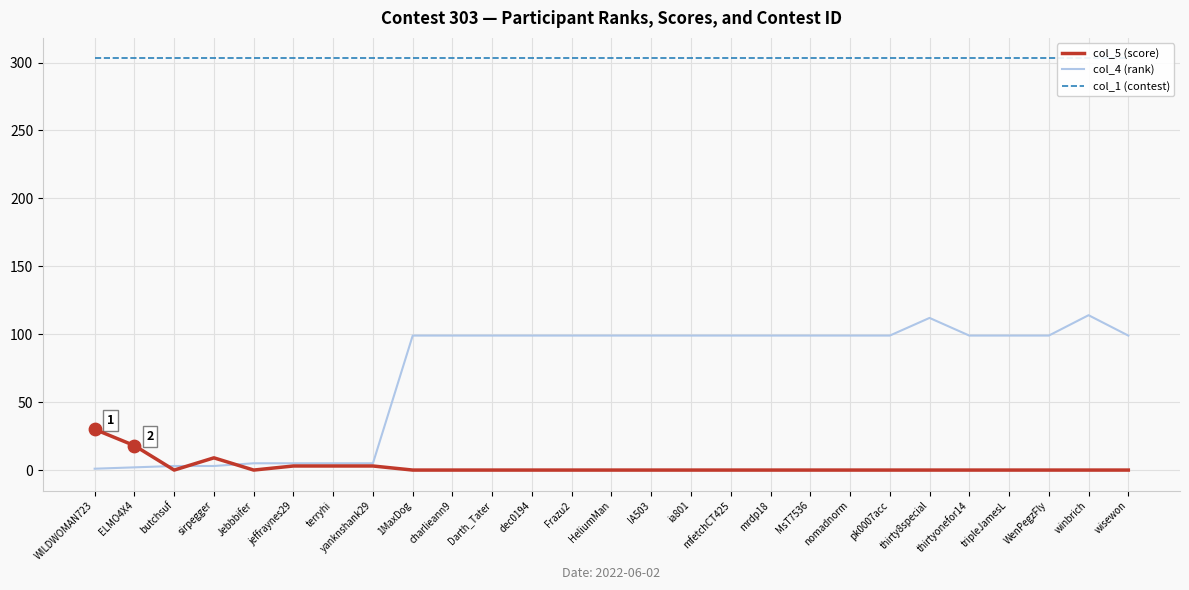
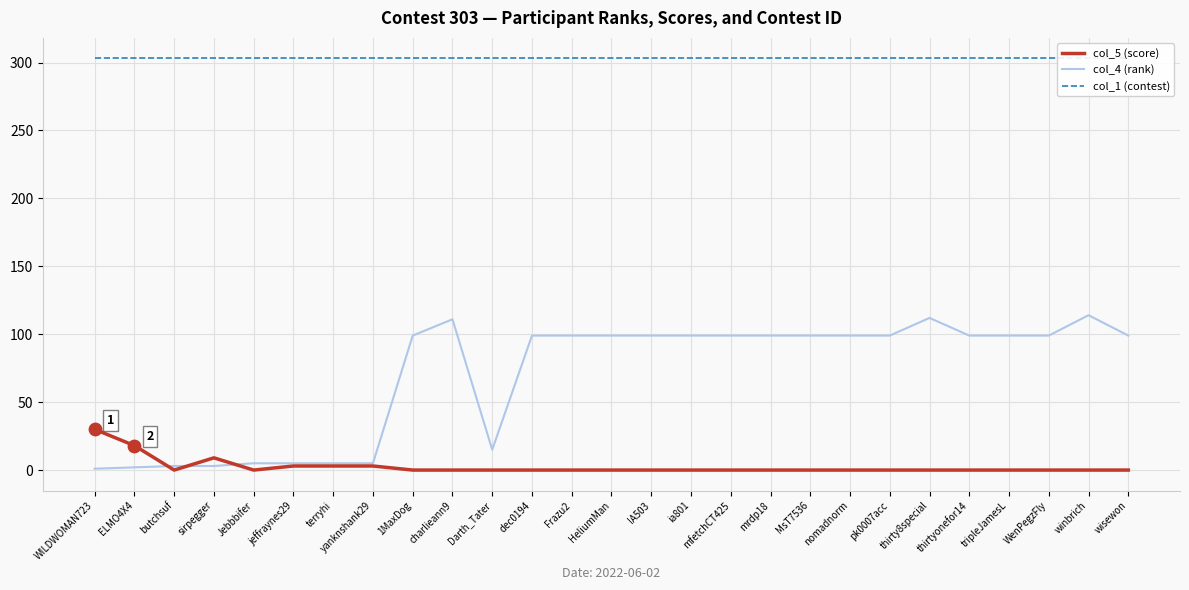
col_4 (rank), charlieann9: 99 -> 111
col_4 (rank), Darth_Tater: 99 -> 15
